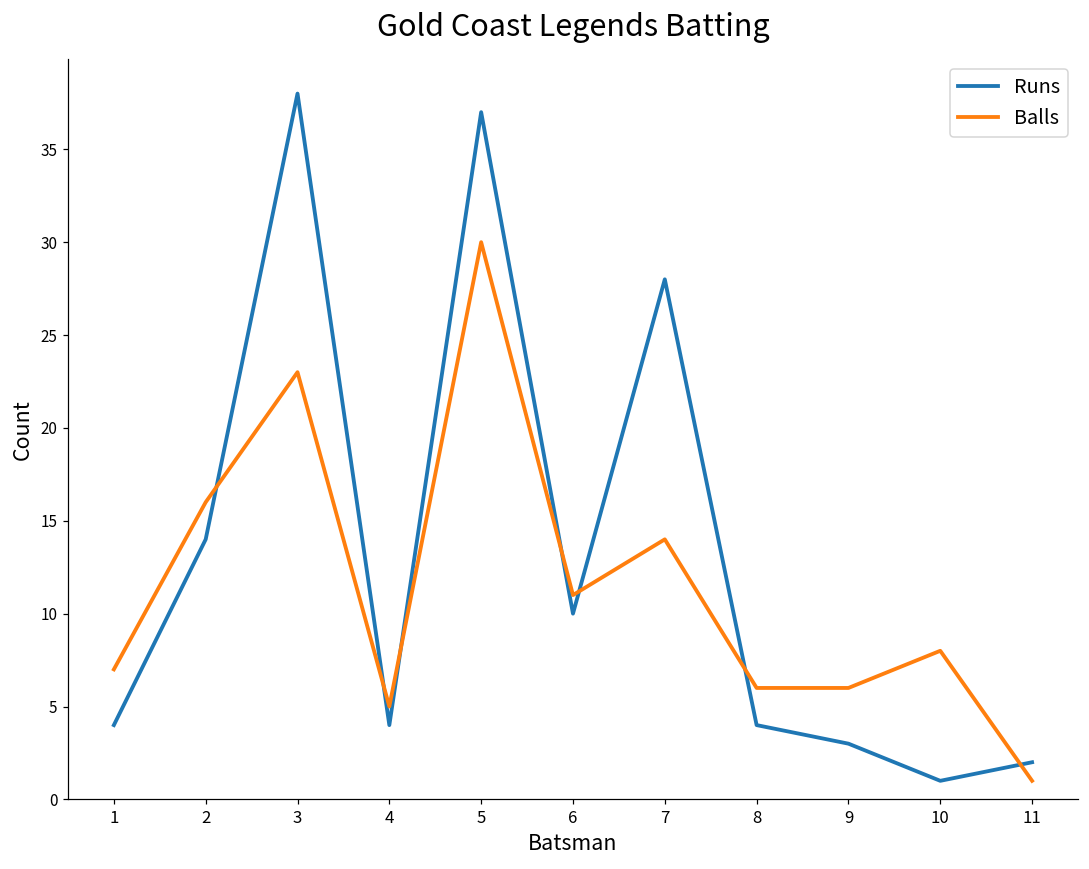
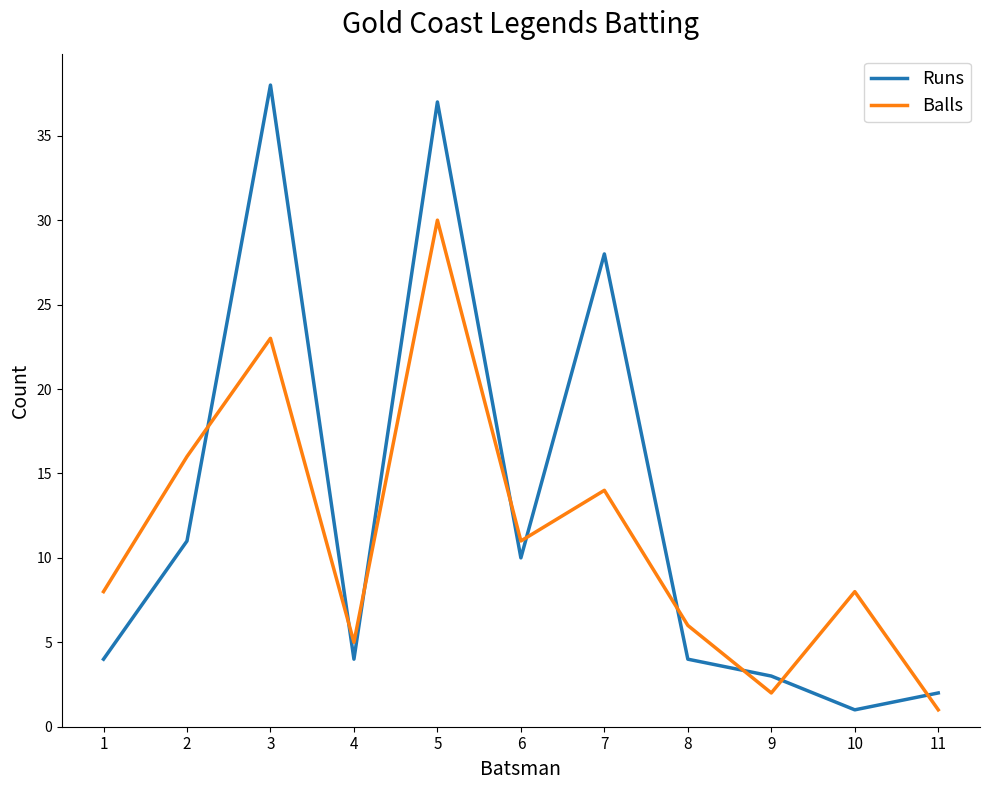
Balls, 1: 7 -> 8
Runs, 2: 14 -> 11
Balls, 9: 6 -> 2
